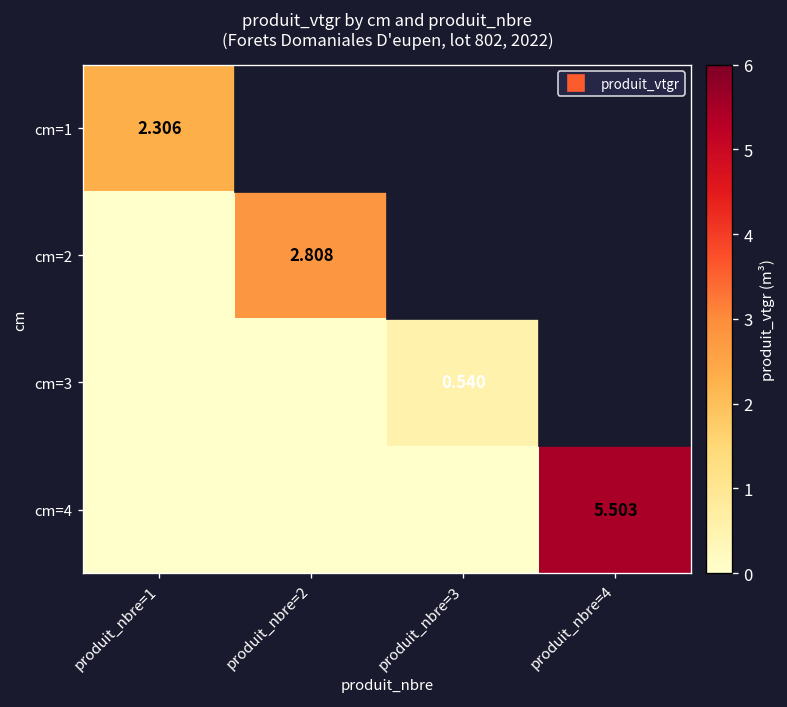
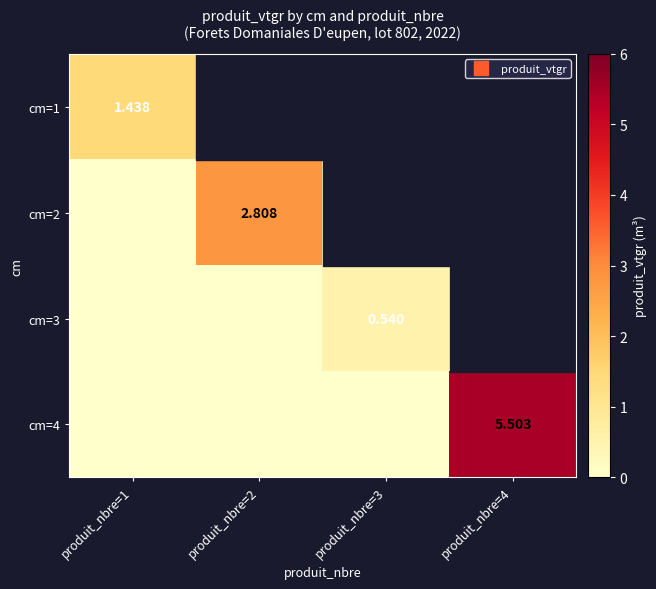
cm=1, produit_nbre=1: 2.306 -> 1.438
